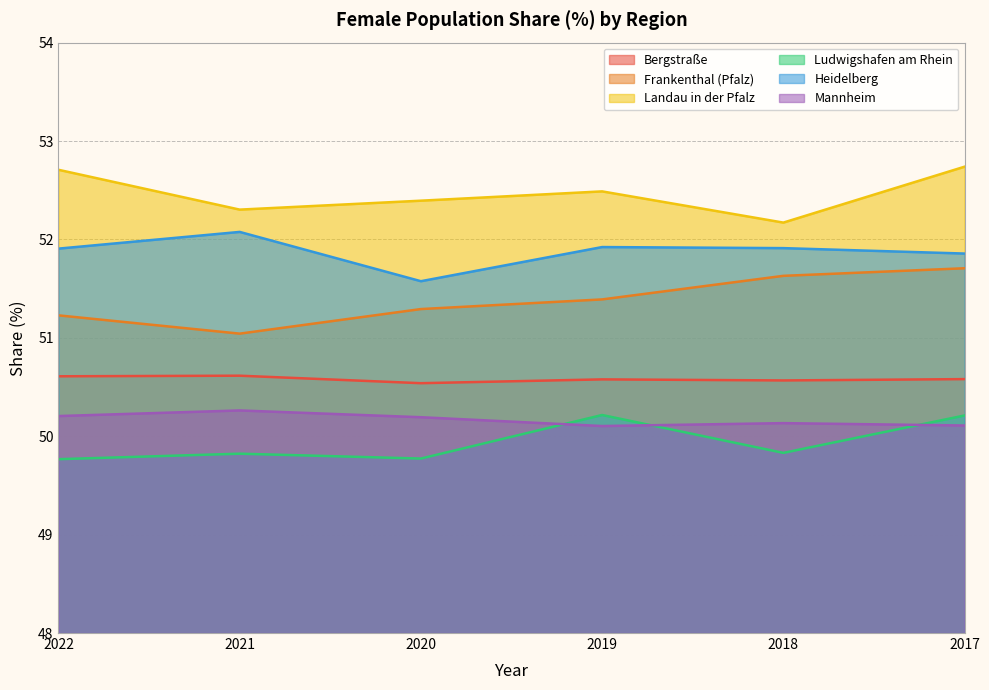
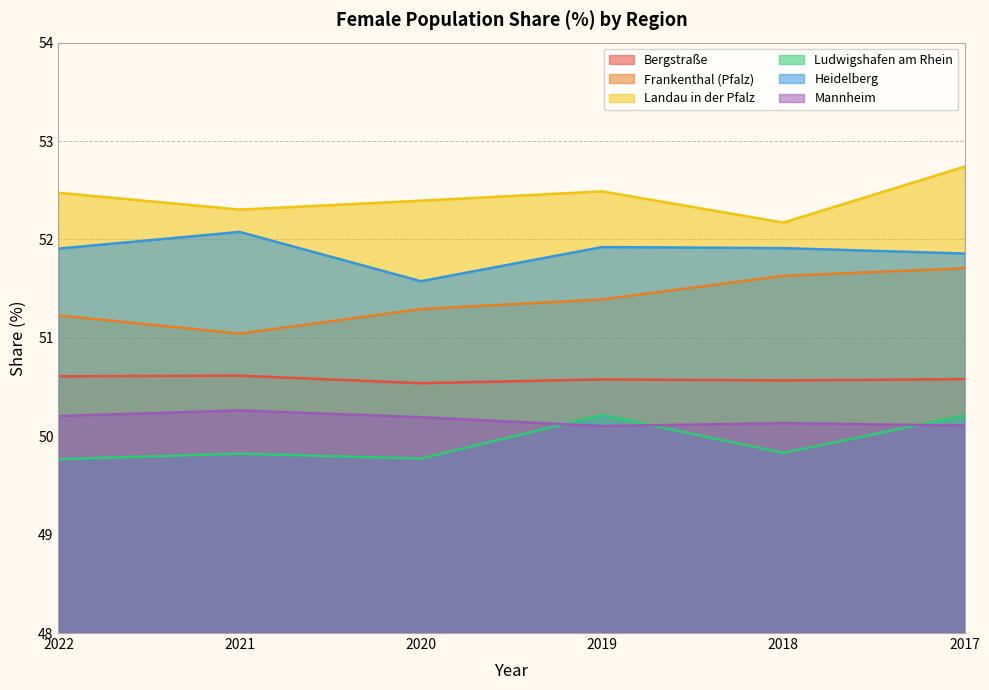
Landau in der Pfalz, 2022: 52.7 -> 52.5
